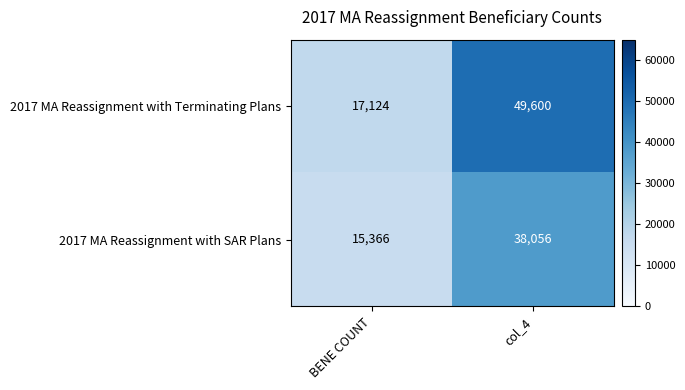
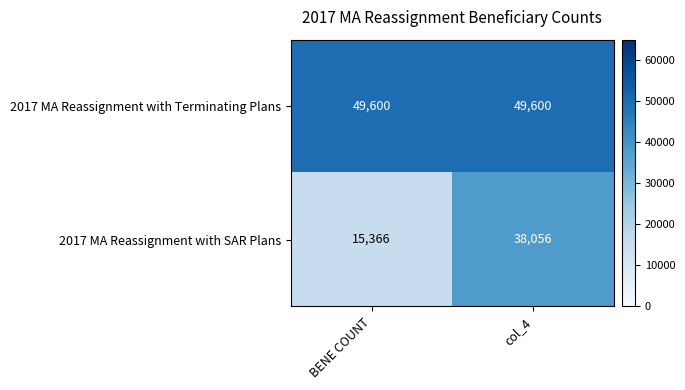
2017 MA Reassignment with Terminating Plans, BENE COUNT: 17,124 -> 49,600
